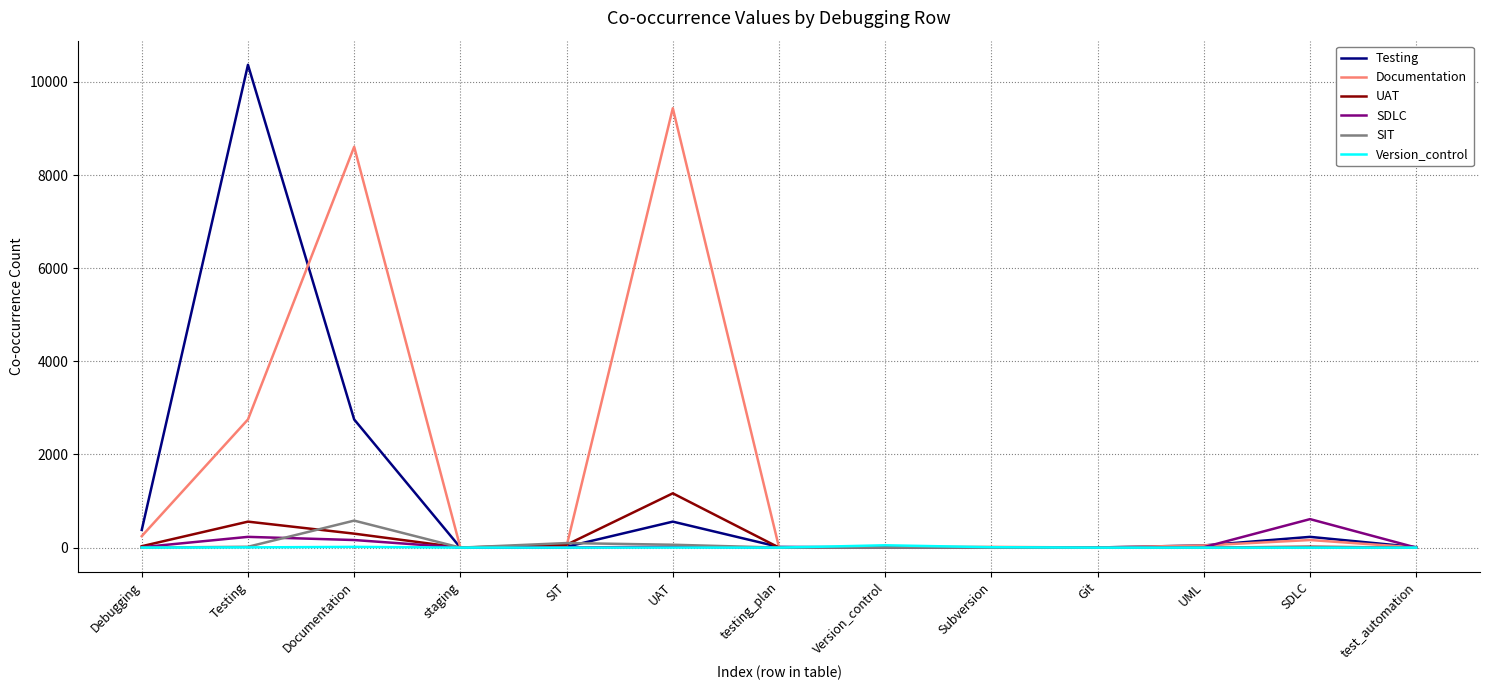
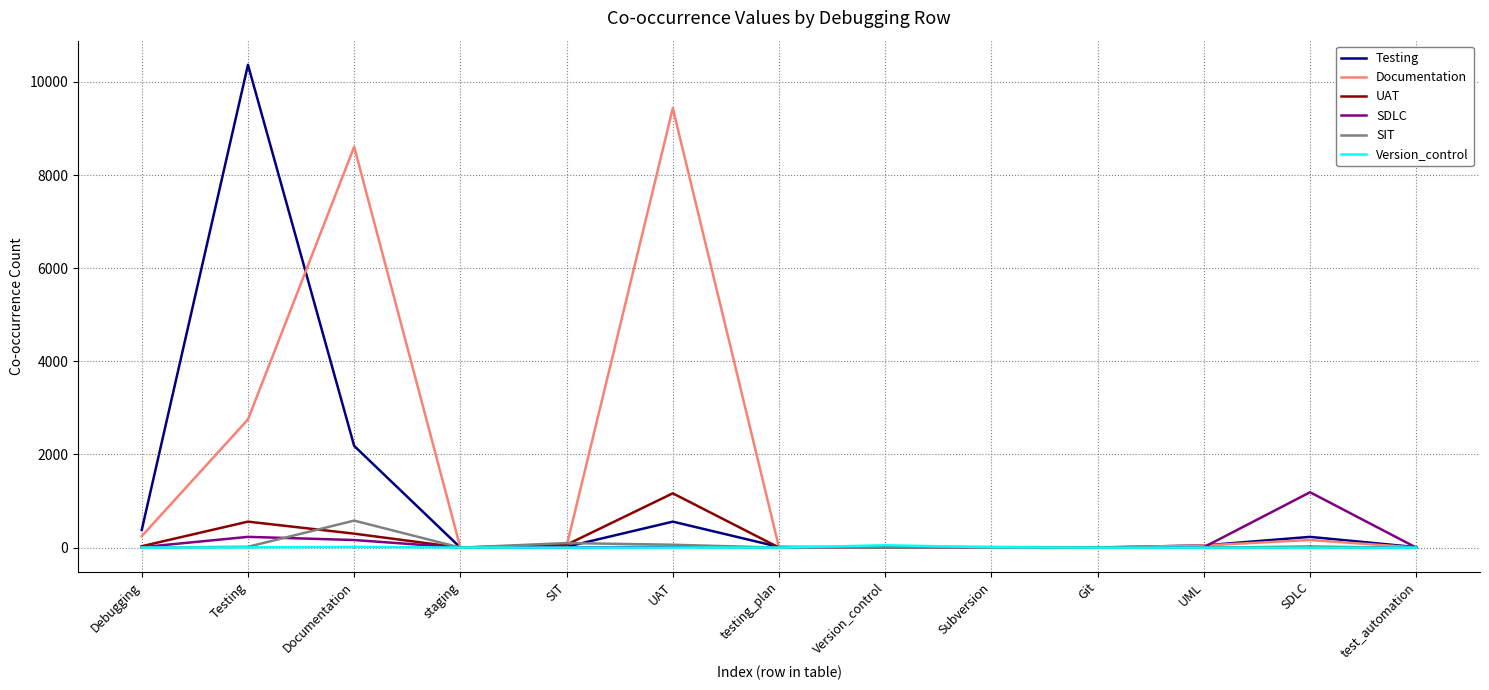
Testing, Documentation: 2800 -> 2200
SDLC, SDLC: 600 -> 1200
